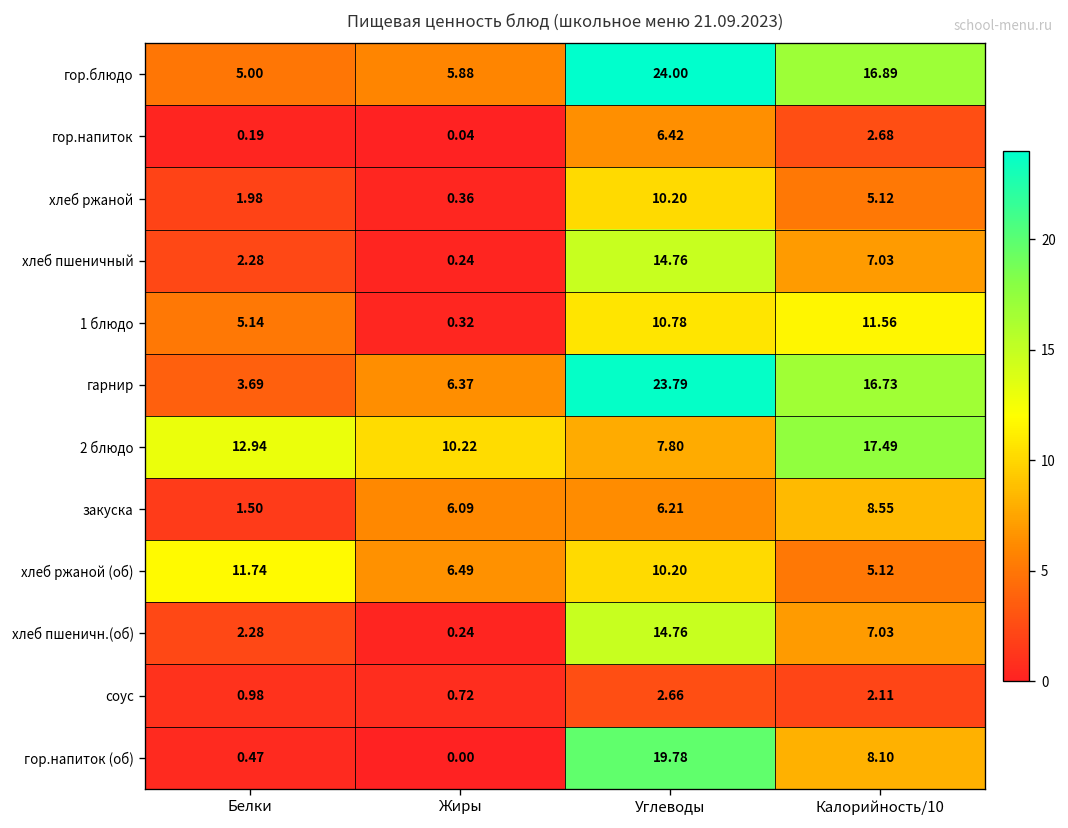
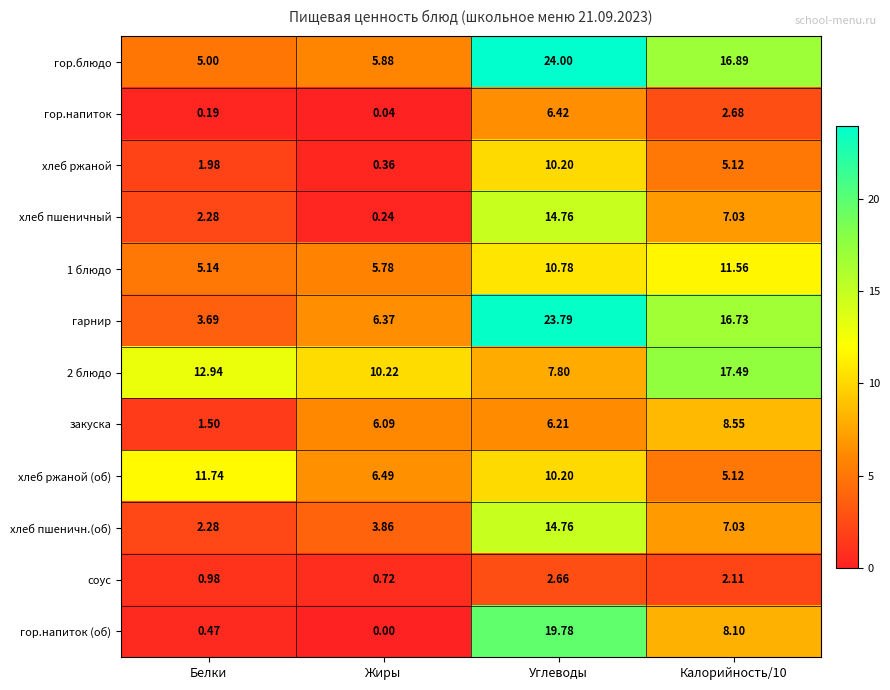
1 блюдо, Жиры: 0.32 -> 5.78
хлеб пшеничн.(об), Жиры: 0.24 -> 3.86
